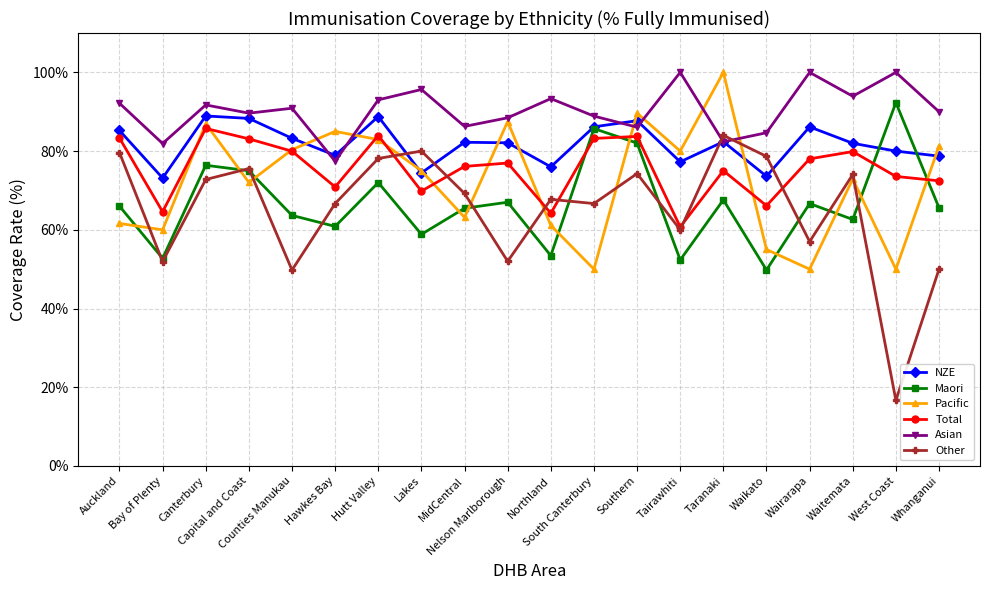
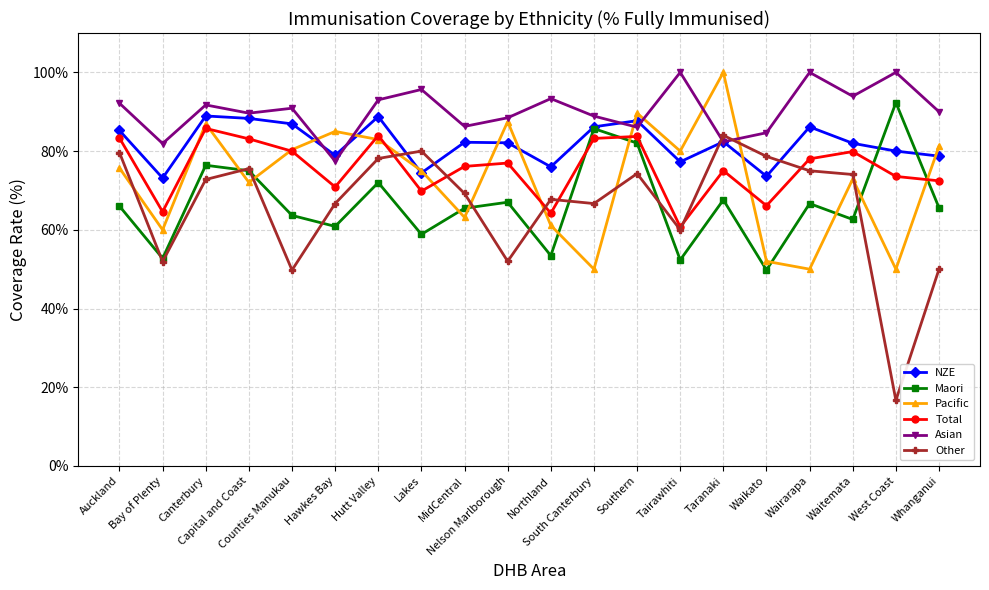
Pacific, Auckland: 62% -> 76%
NZE, Counties Manukau: 83% -> 87%
Pacific, Waikato: 55% -> 52%
Other, Wairarapa: 57% -> 75%
